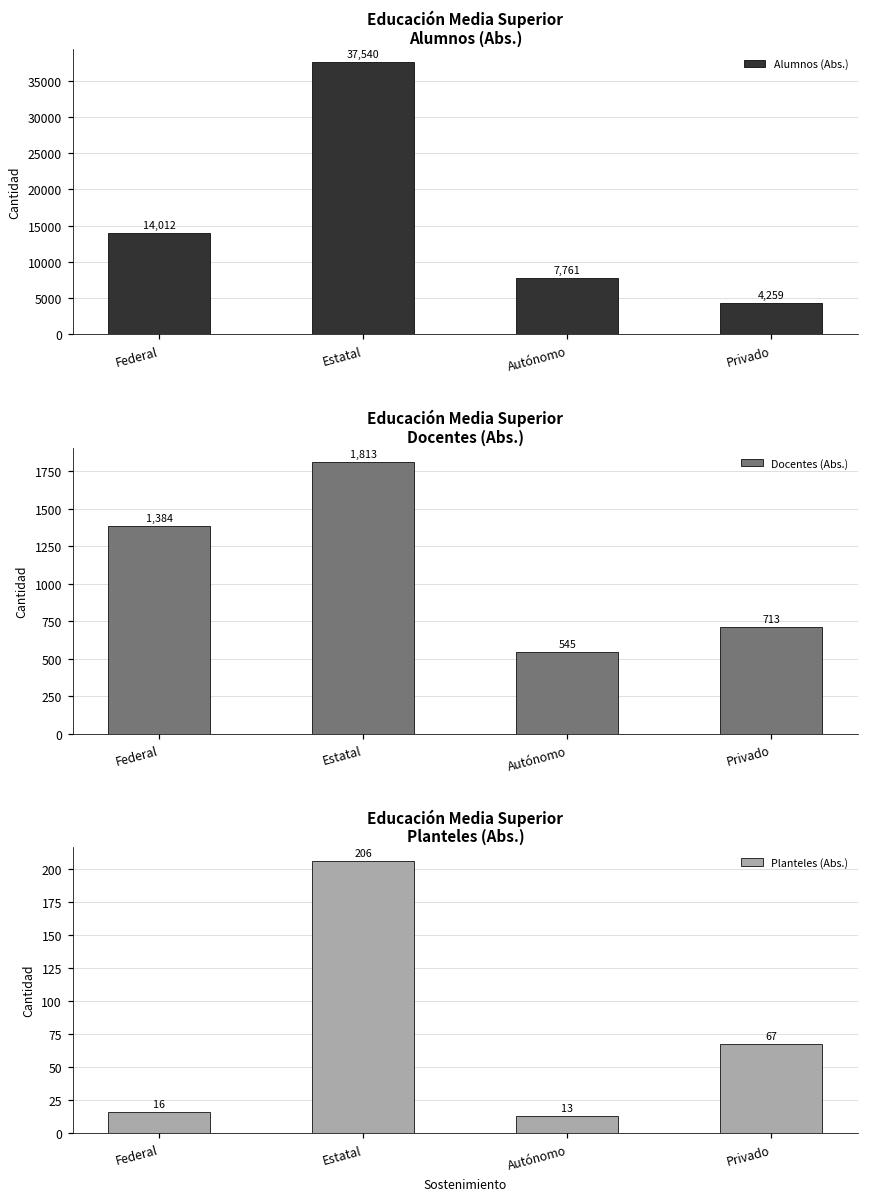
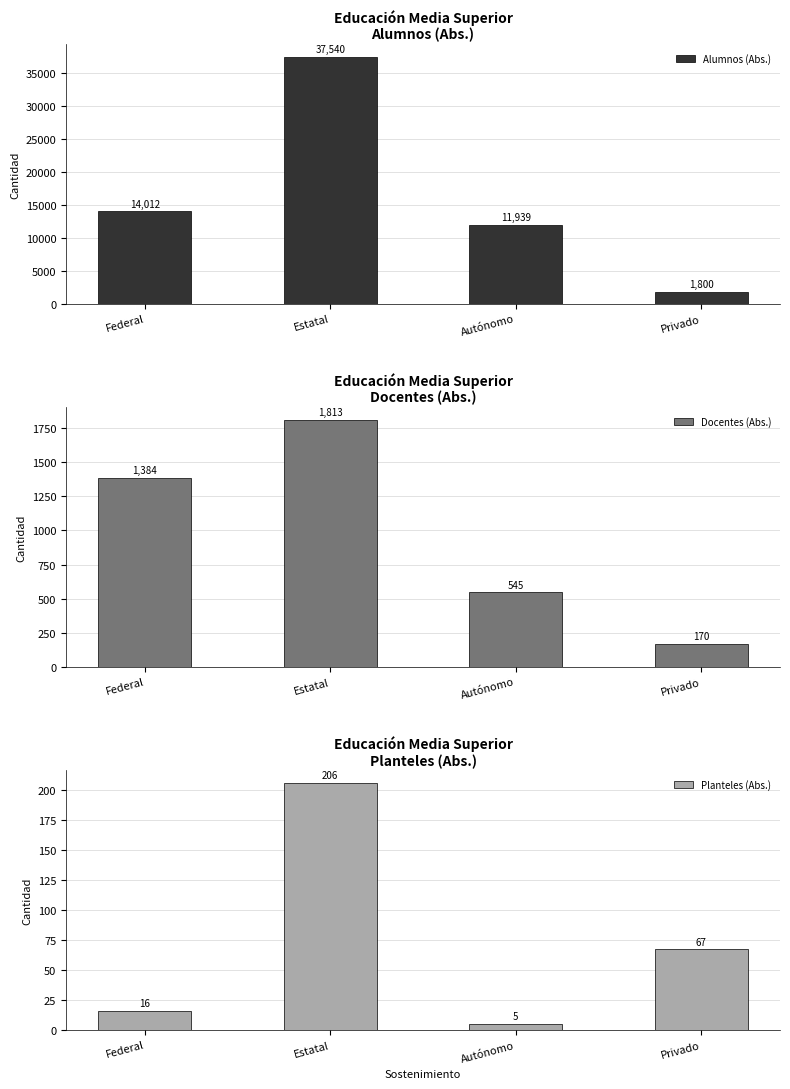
Educación Media Superior Alumnos (Abs.), Autónomo: 7,761 -> 11,939
Educación Media Superior Alumnos (Abs.), Privado: 4,259 -> 1,800
Educación Media Superior Docentes (Abs.), Privado: 713 -> 170
Educación Media Superior Planteles (Abs.), Autónomo: 13 -> 5
